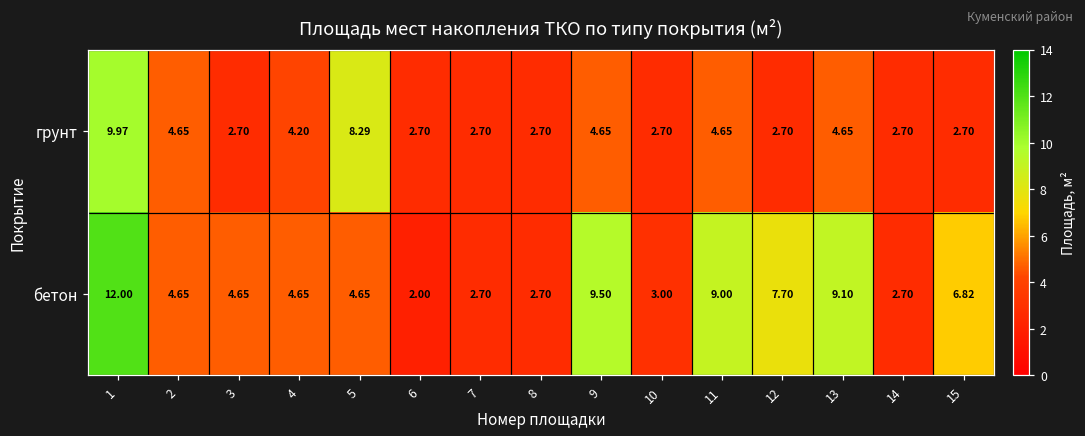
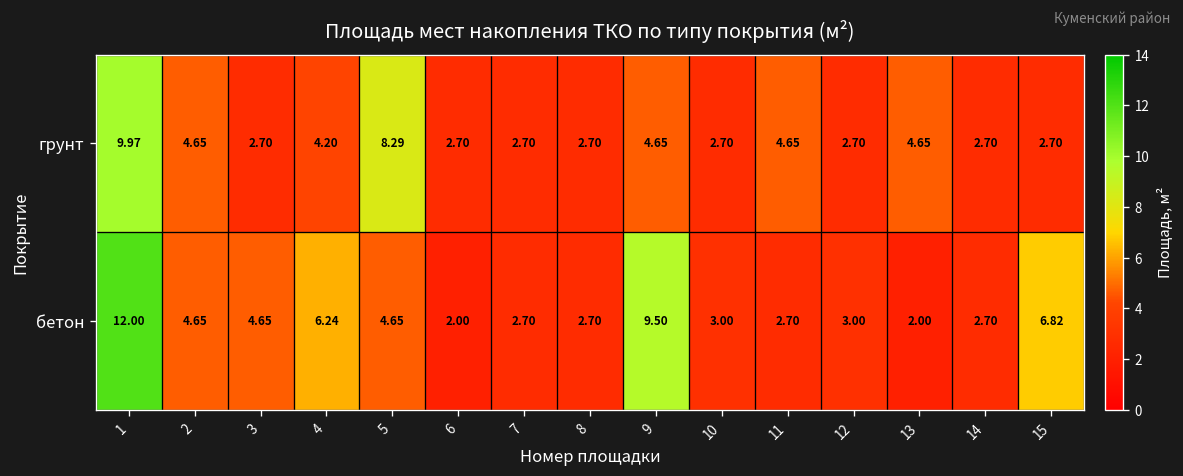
бетон, 4: 4.65 -> 6.24
бетон, 11: 9.00 -> 2.70
бетон, 12: 7.70 -> 3.00
бетон, 13: 9.10 -> 2.00
